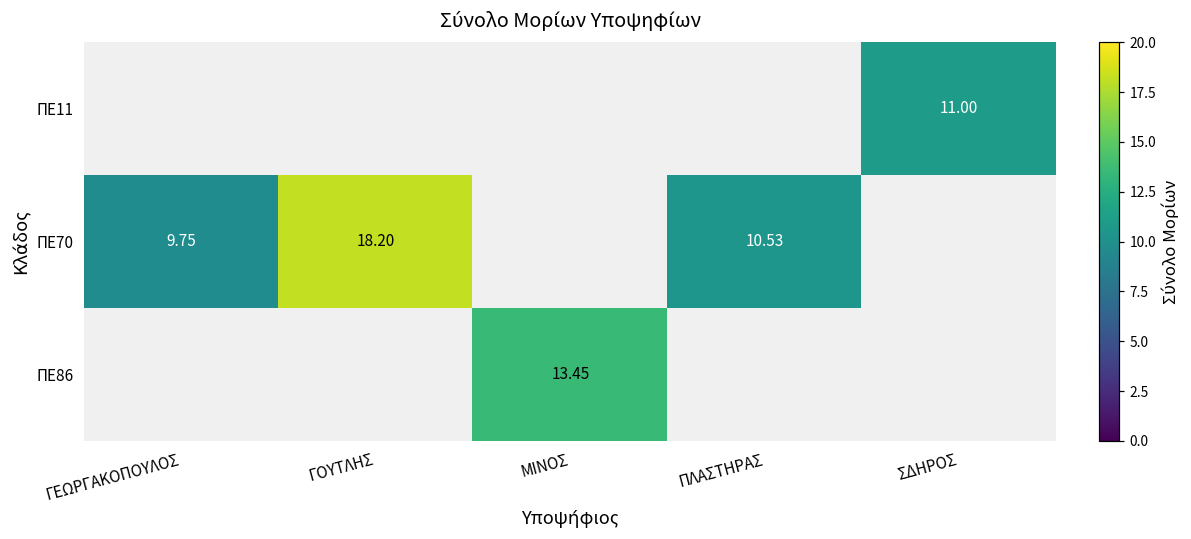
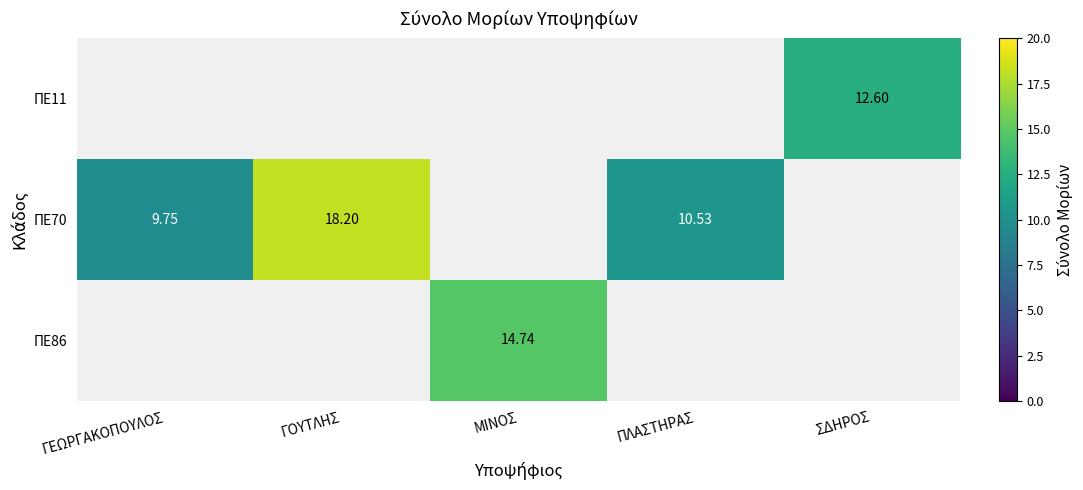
ΠΕ11, ΣΔΗΡΟΣ: 11.00 -> 12.60
ΠΕ86, ΜΙΝΟΣ: 13.45 -> 14.74
